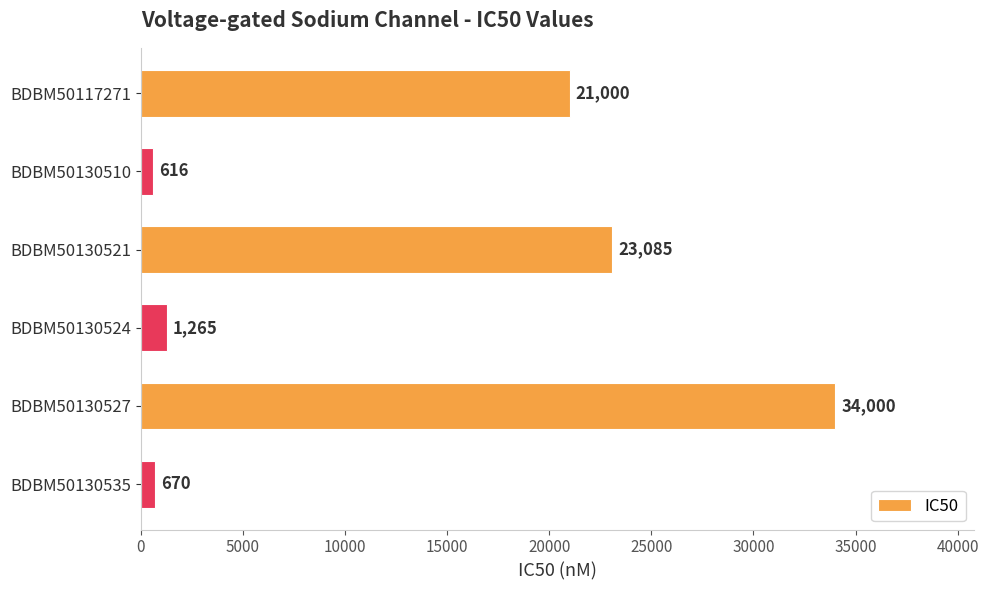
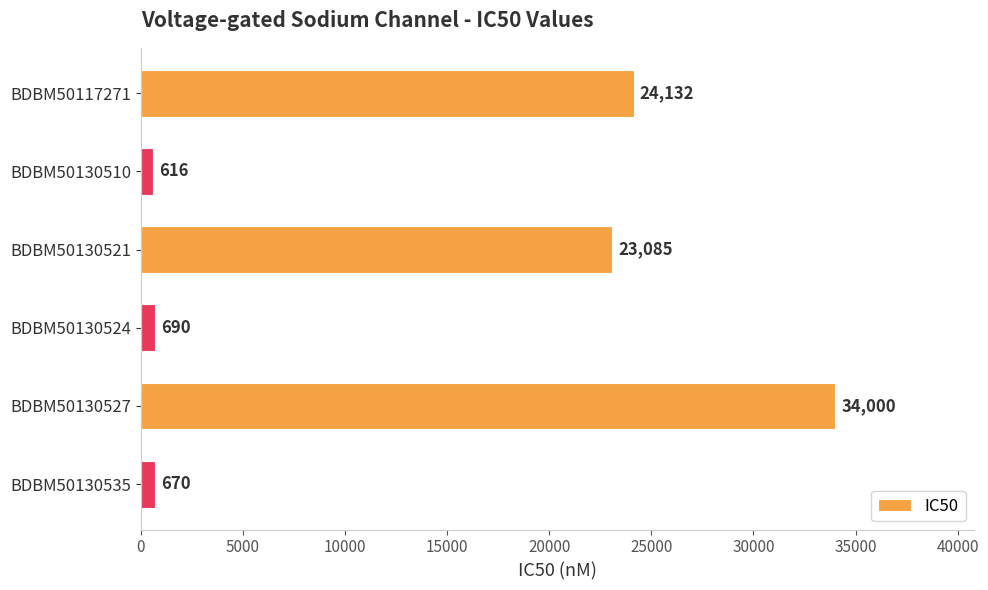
BDBM50117271: 21,000 -> 24,132
BDBM50130524: 1,265 -> 690
